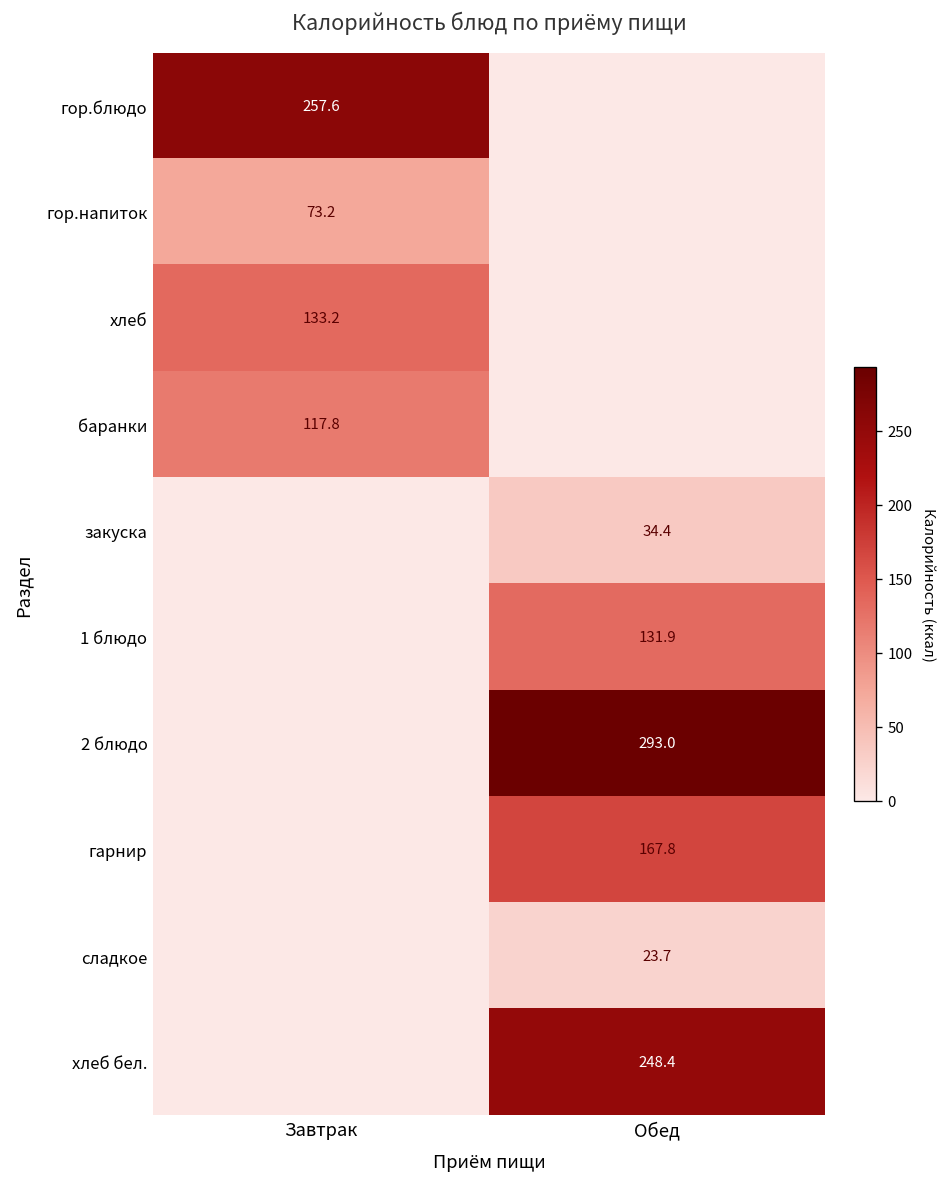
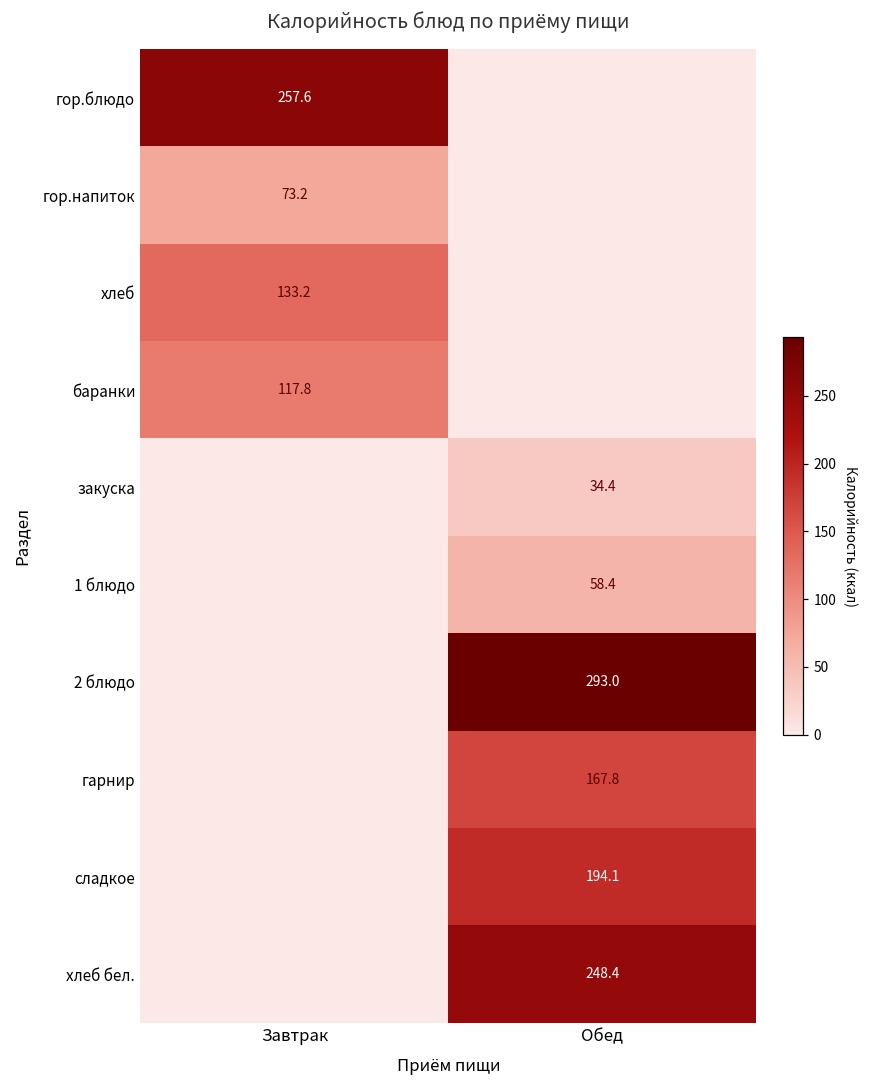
1 блюдо, Обед: 131.9 -> 58.4
сладкое, Обед: 23.7 -> 194.1
